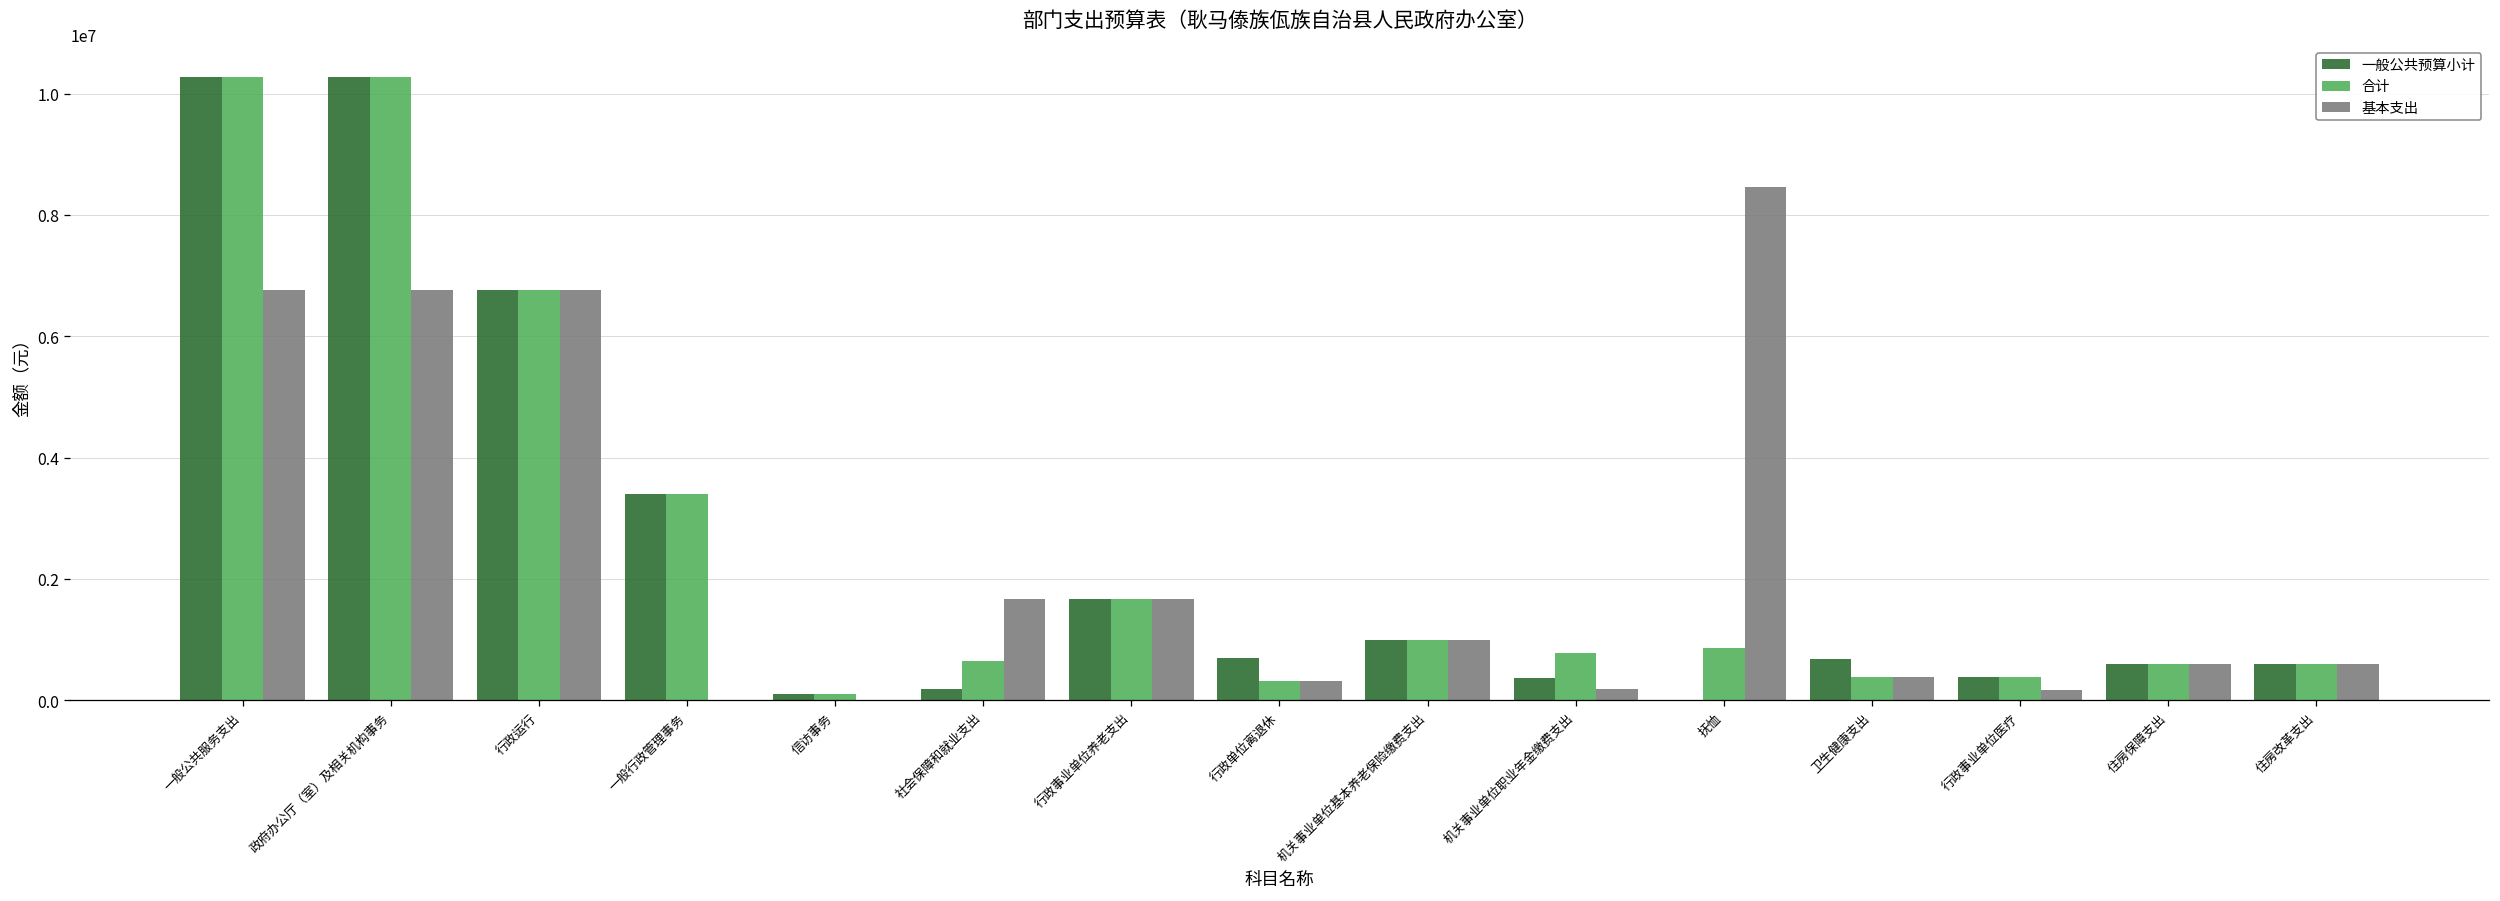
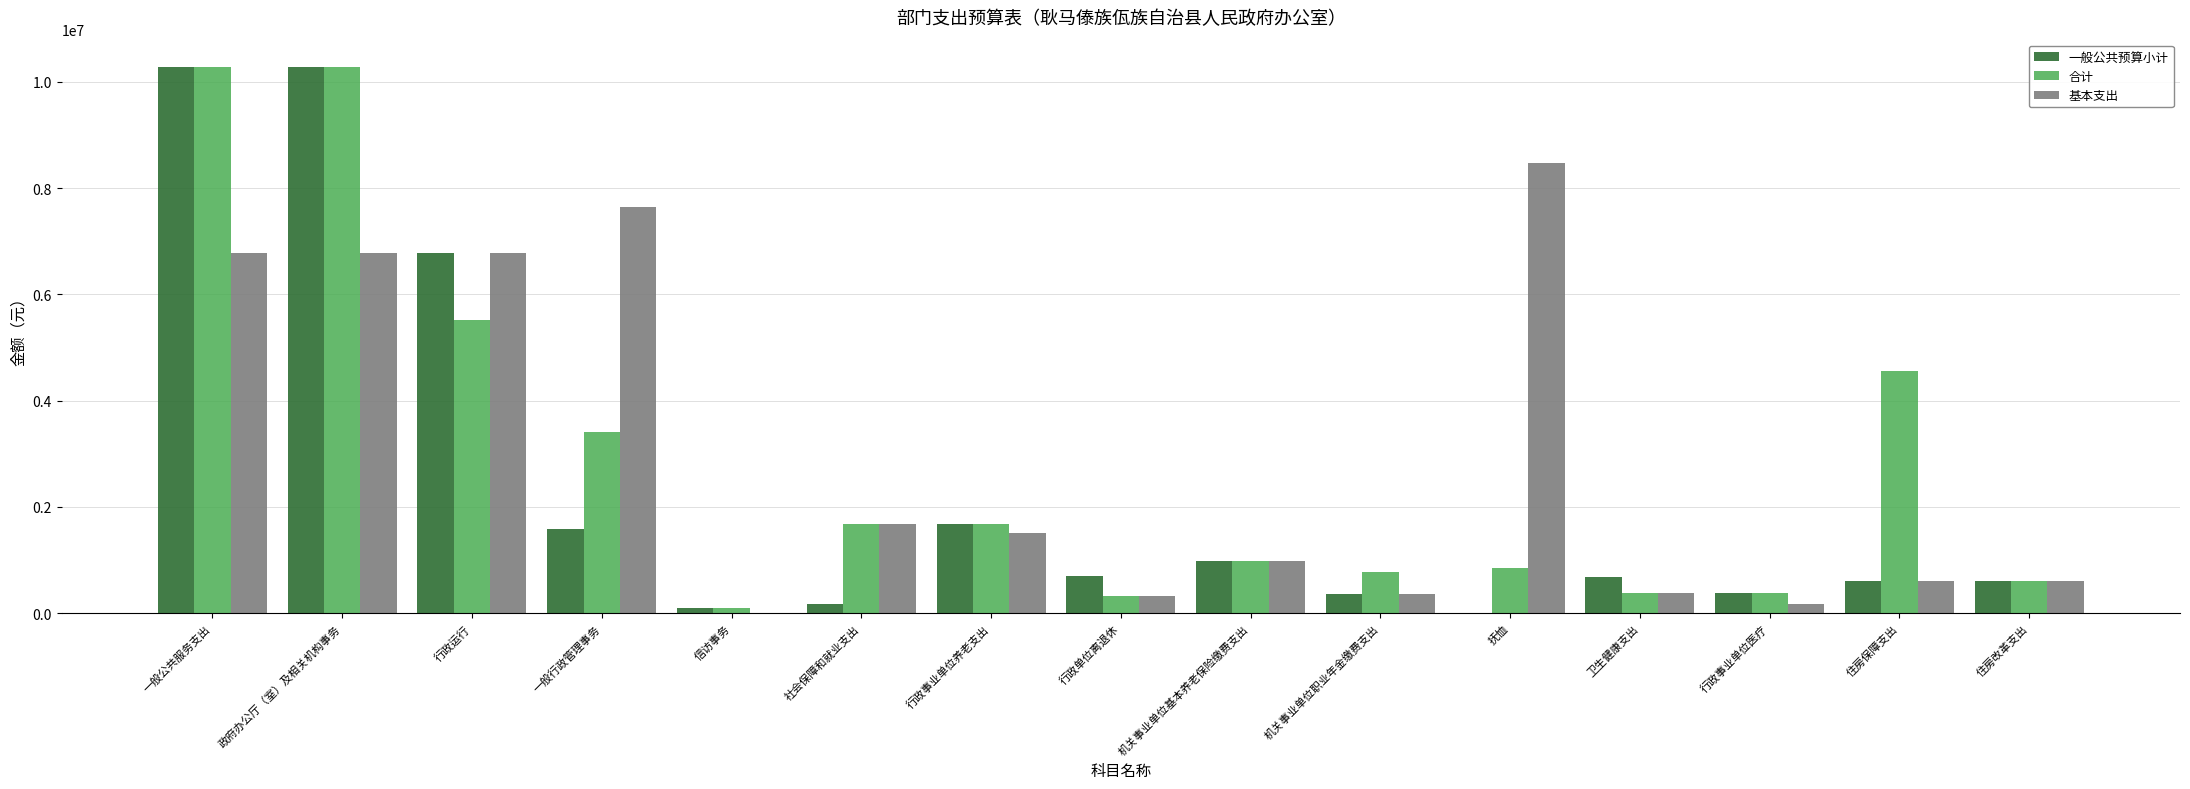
合计, 行政运行: 6800000 -> 5500000
一般公共预算小计, 一般行政管理事务: 3400000 -> 1600000
基本支出, 一般行政管理事务: 0 -> 7600000
合计, 社会保障和就业支出: 700000 -> 1700000
基本支出, 行政事业单位养老支出: 1700000 -> 1500000
基本支出, 机关事业单位职业年金缴费支出: 200000 -> 400000
合计, 住房保障支出: 600000 -> 4600000
